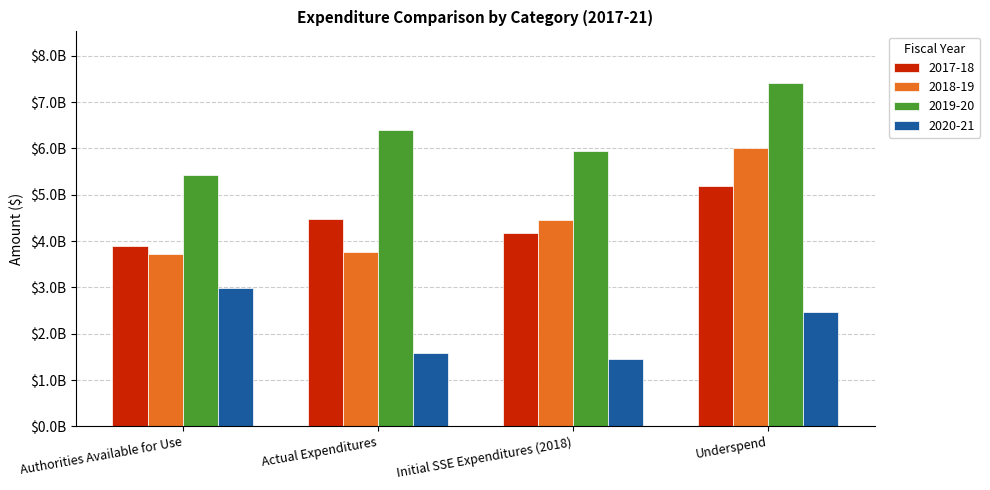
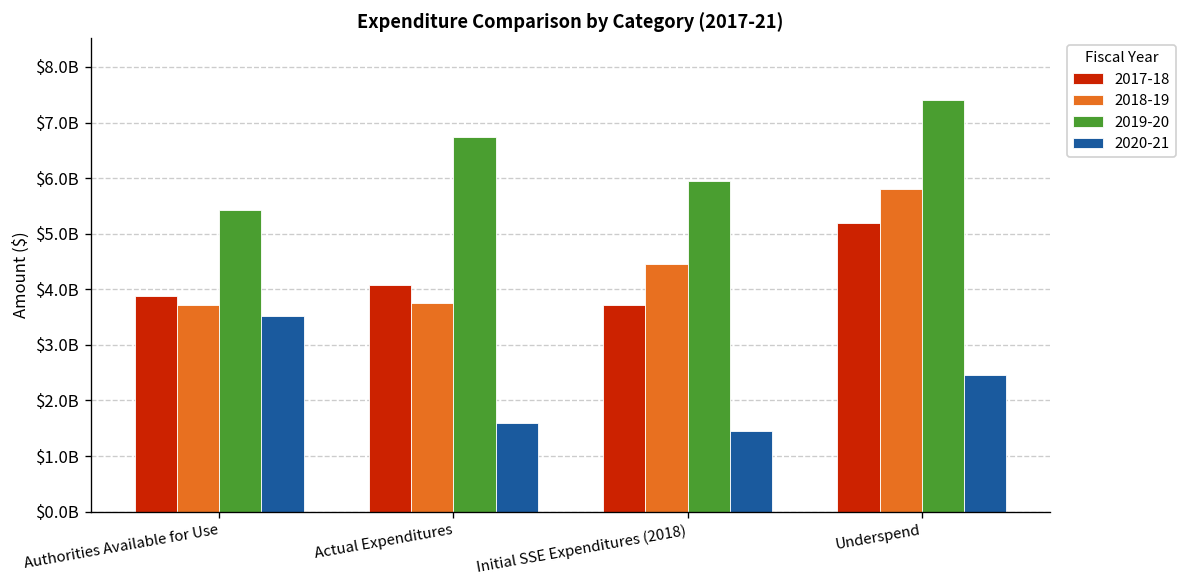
2020-21, Authorities Available for Use: $3000000000 -> $3500000000
2017-18, Actual Expenditures: $4500000000 -> $4100000000
2019-20, Actual Expenditures: $6400000000 -> $6700000000
2017-18, Initial SSE Expenditures (2018): $4200000000 -> $3700000000
2018-19, Underspend: $6000000000 -> $5800000000
